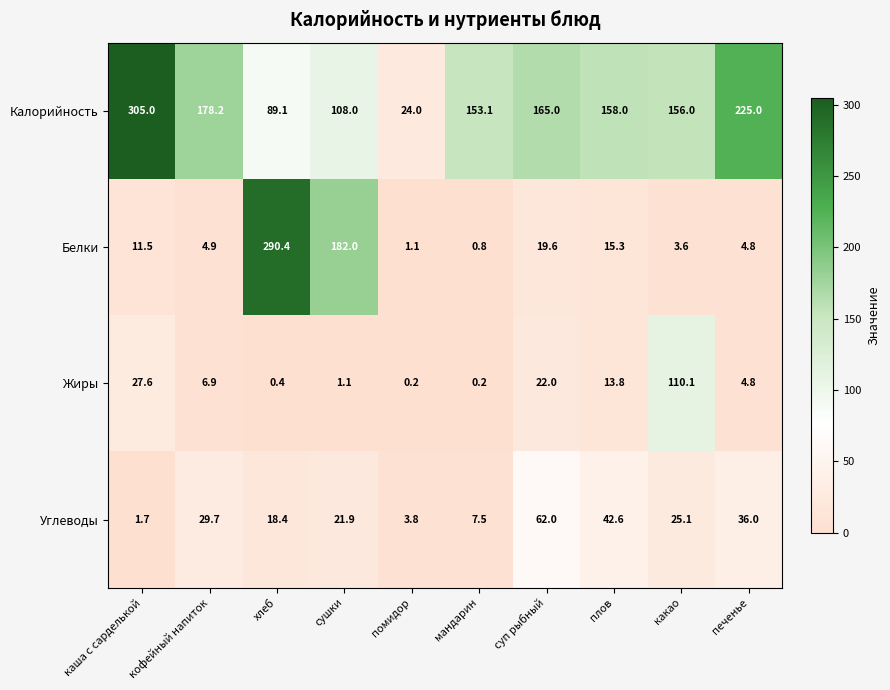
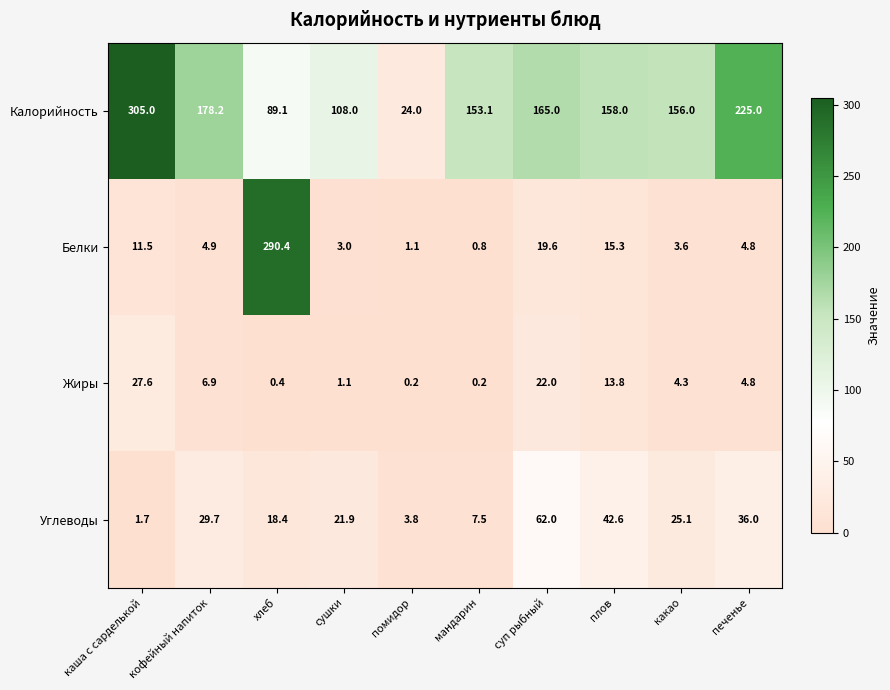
Белки, сушки: 182.0 -> 3.0
Жиры, какао: 110.1 -> 4.3
